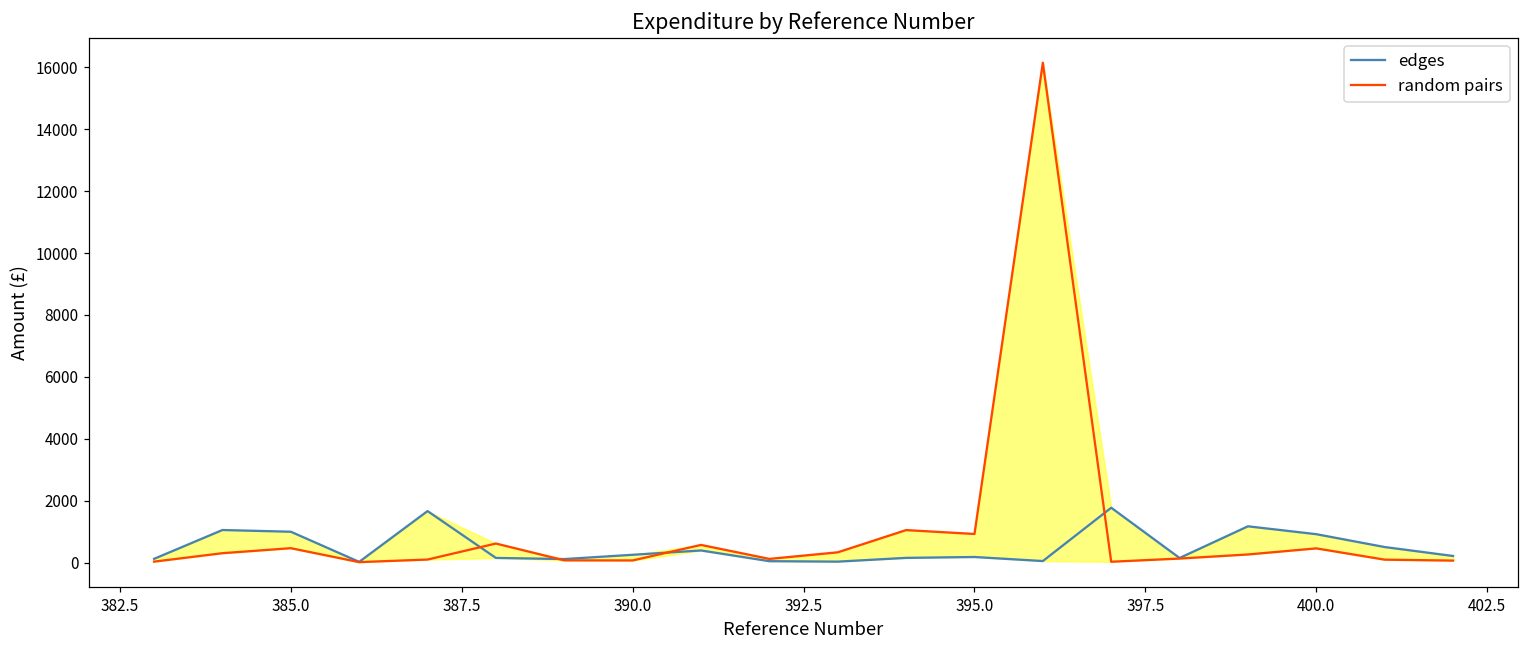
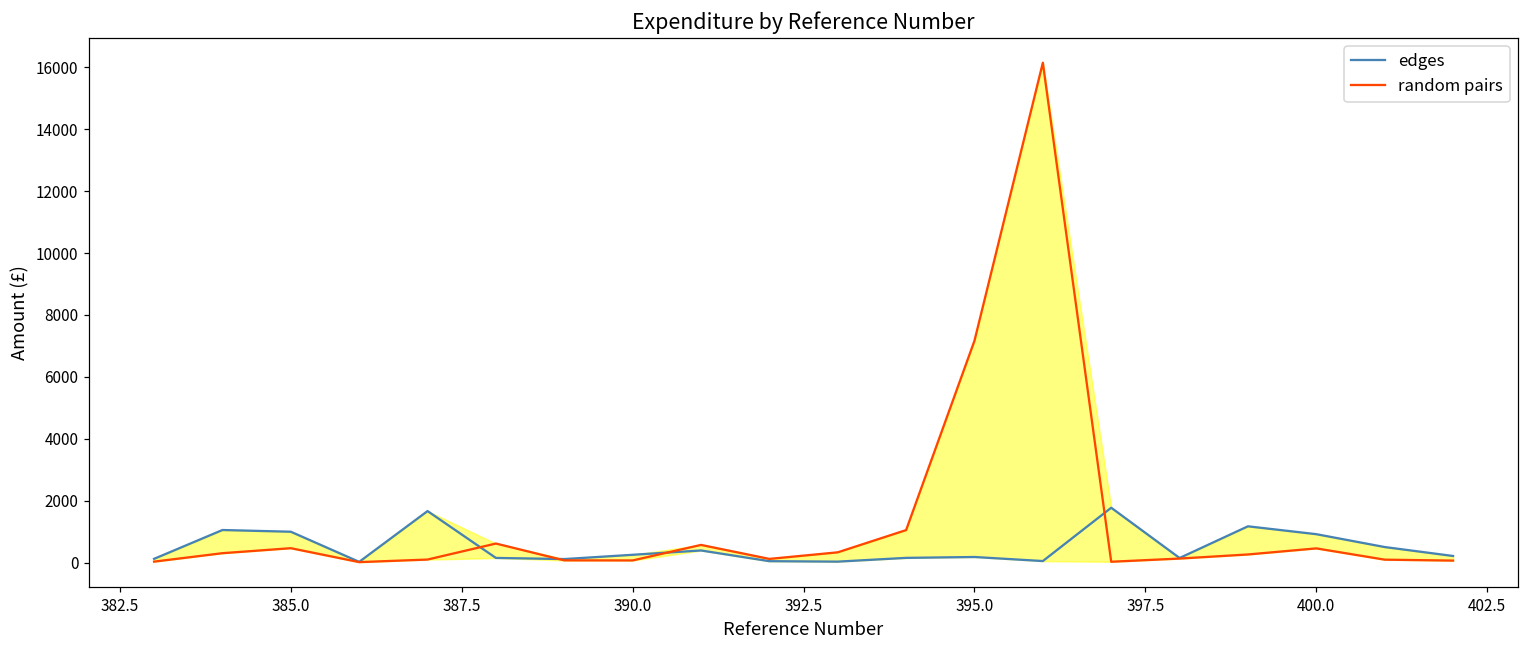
random pairs, 395.0: 900 -> 7200
